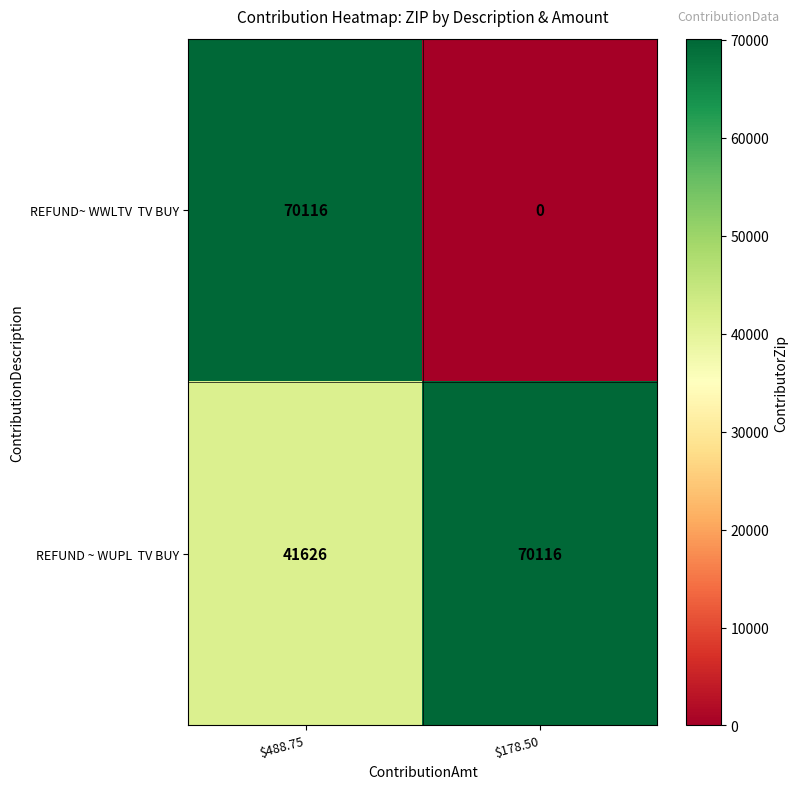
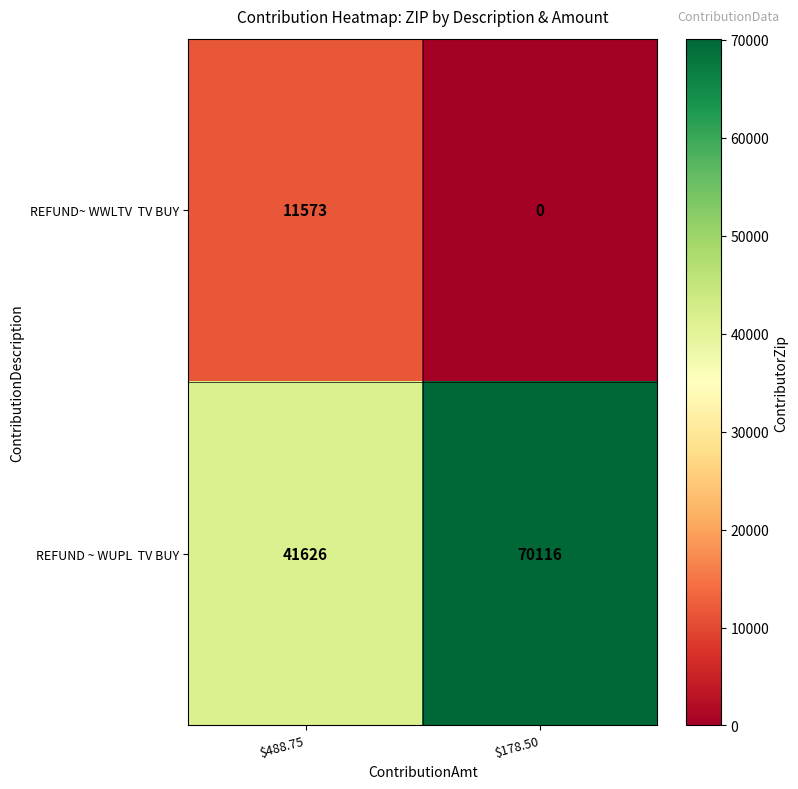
REFUND~ WWLTV TV BUY, $488.75: 70116 -> 11573
